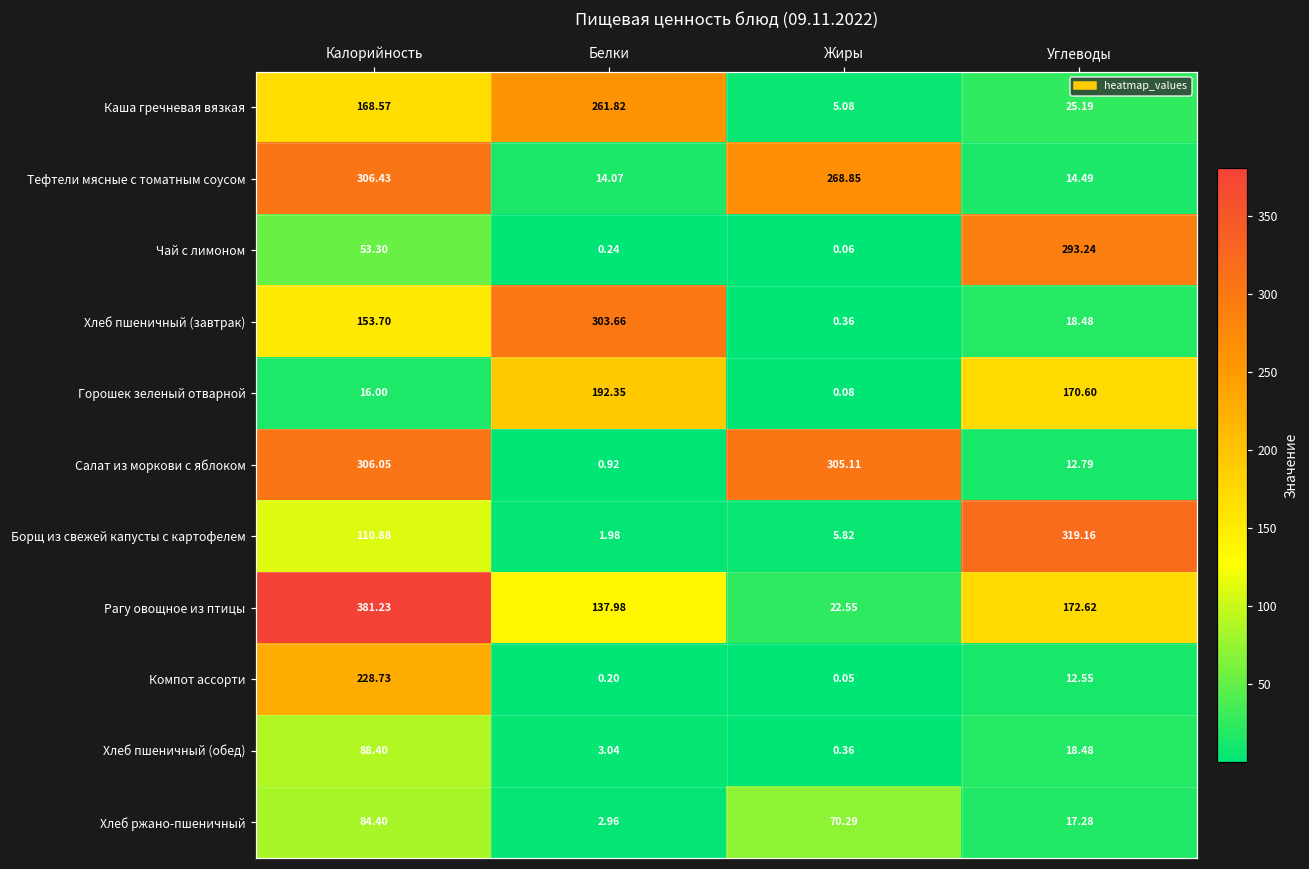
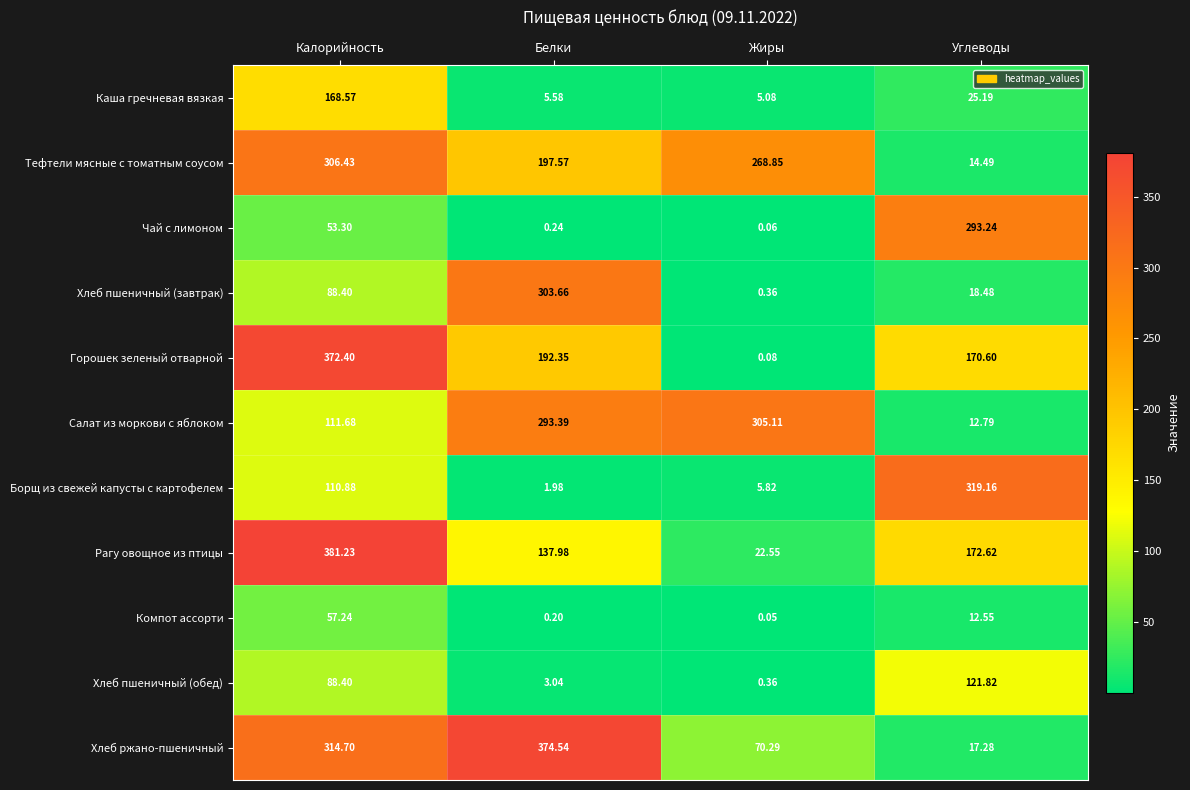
Каша гречневая вязкая, Белки: 261.82 -> 5.58
Тефтели мясные с томатным соусом, Белки: 14.07 -> 197.57
Хлеб пшеничный (завтрак), Калорийность: 153.70 -> 88.40
Горошек зеленый отварной, Калорийность: 16.00 -> 372.40
Салат из моркови с яблоком, Калорийность: 306.05 -> 111.68
Салат из моркови с яблоком, Белки: 0.92 -> 293.39
Компот ассорти, Калорийность: 228.73 -> 57.24
Хлеб пшеничный (обед), Углеводы: 18.48 -> 121.82
Хлеб ржано-пшеничный, Калорийность: 84.40 -> 314.70
Хлеб ржано-пшеничный, Белки: 2.96 -> 374.54
